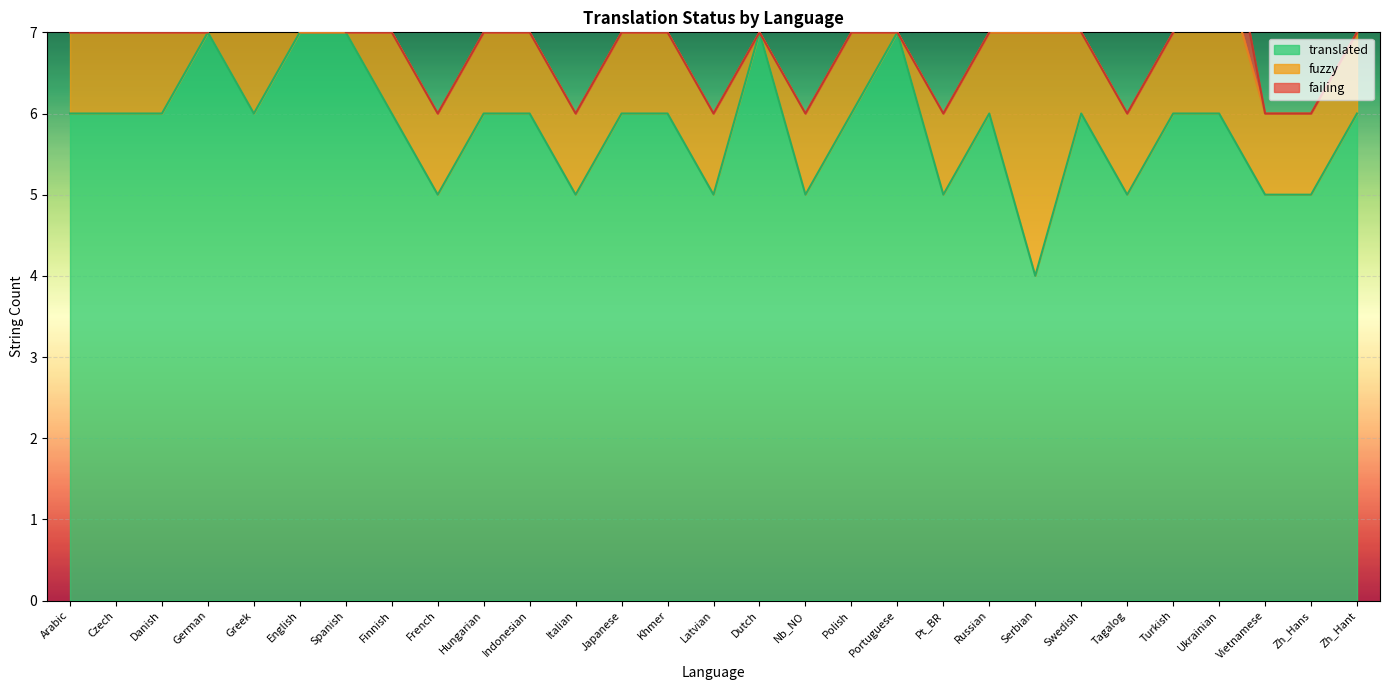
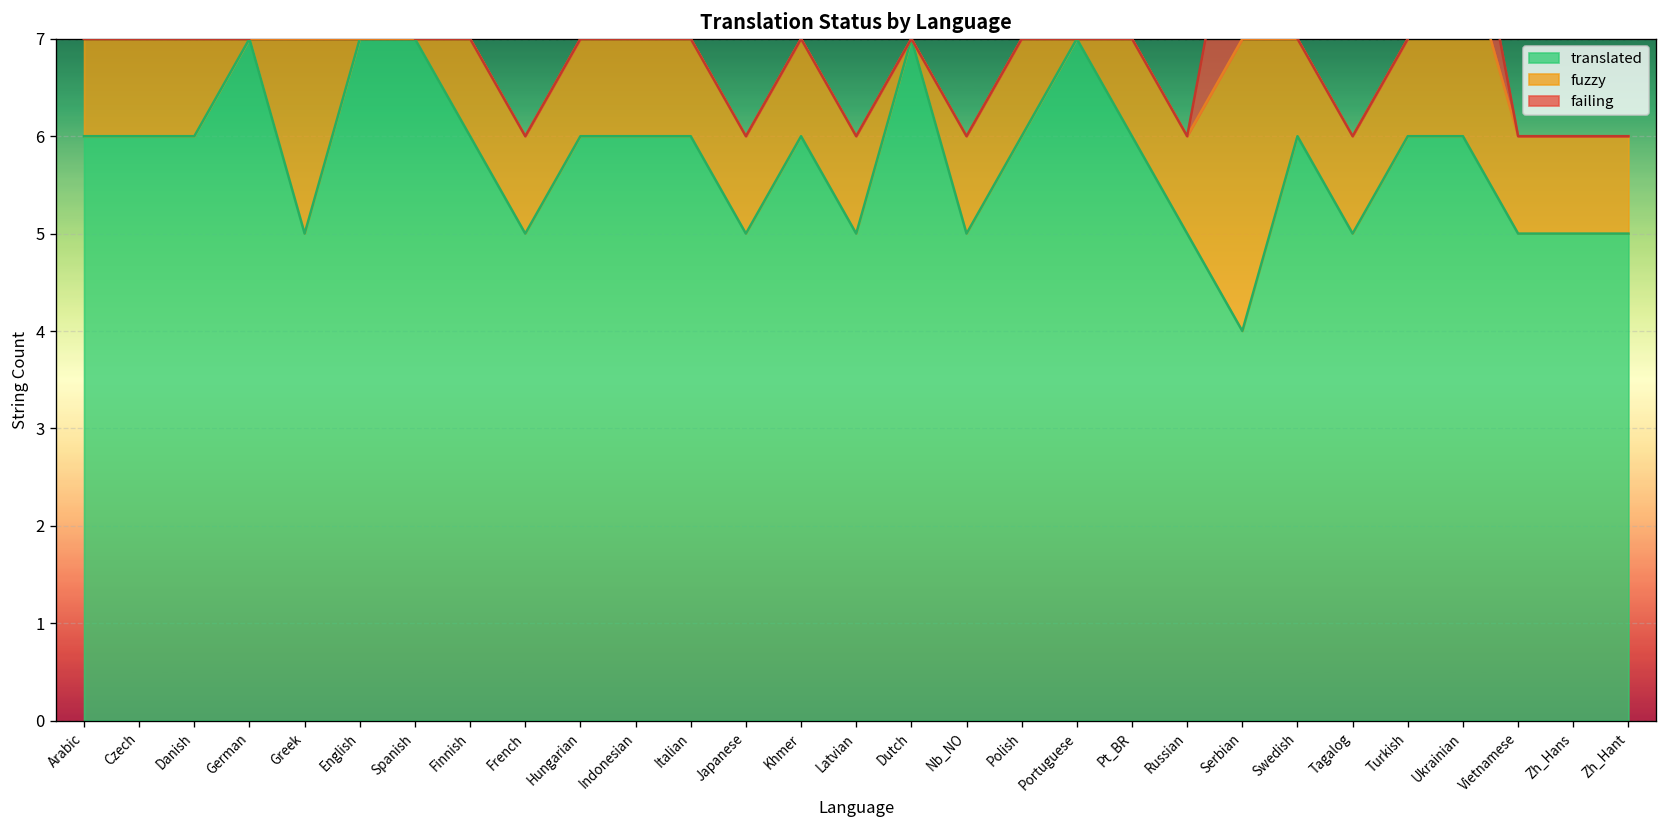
translated, Greek: 6 -> 5
translated, Italian: 5 -> 6
translated, Japanese: 6 -> 5
translated, Pt_BR: 5 -> 6
translated, Russian: 6 -> 5
translated, Zh_Hant: 6 -> 5
